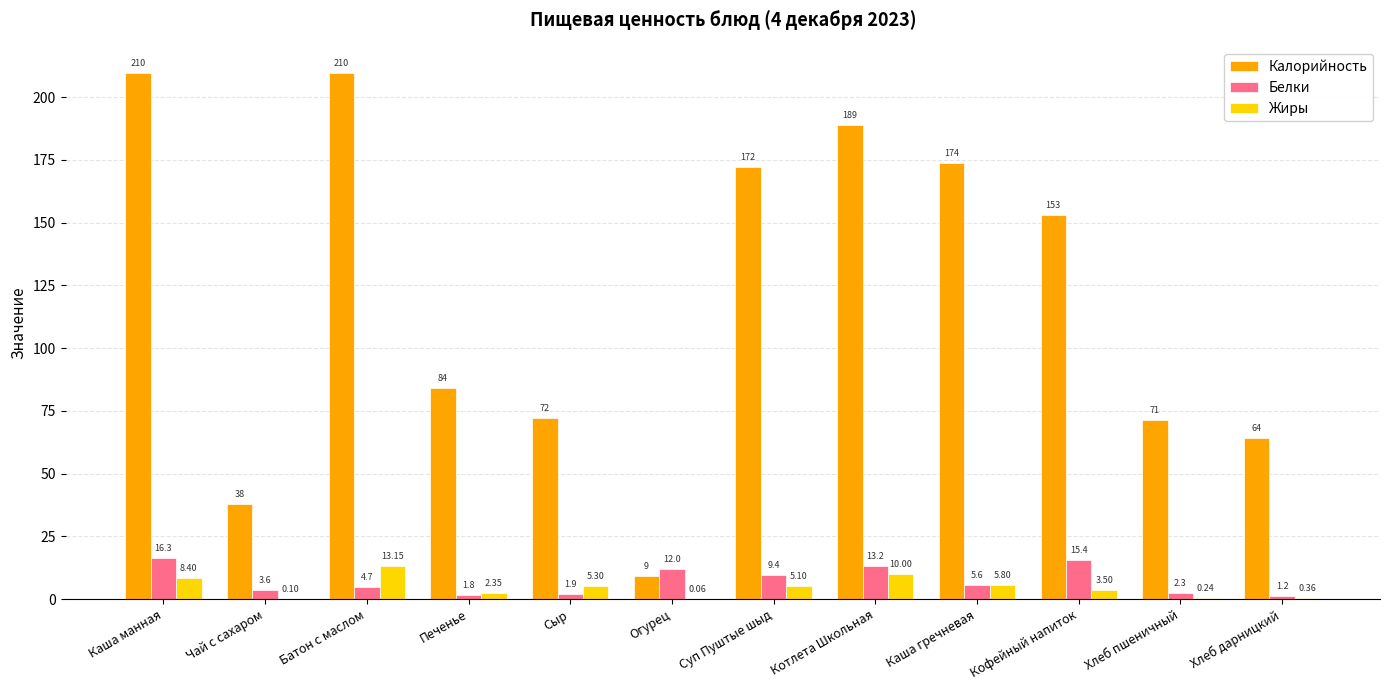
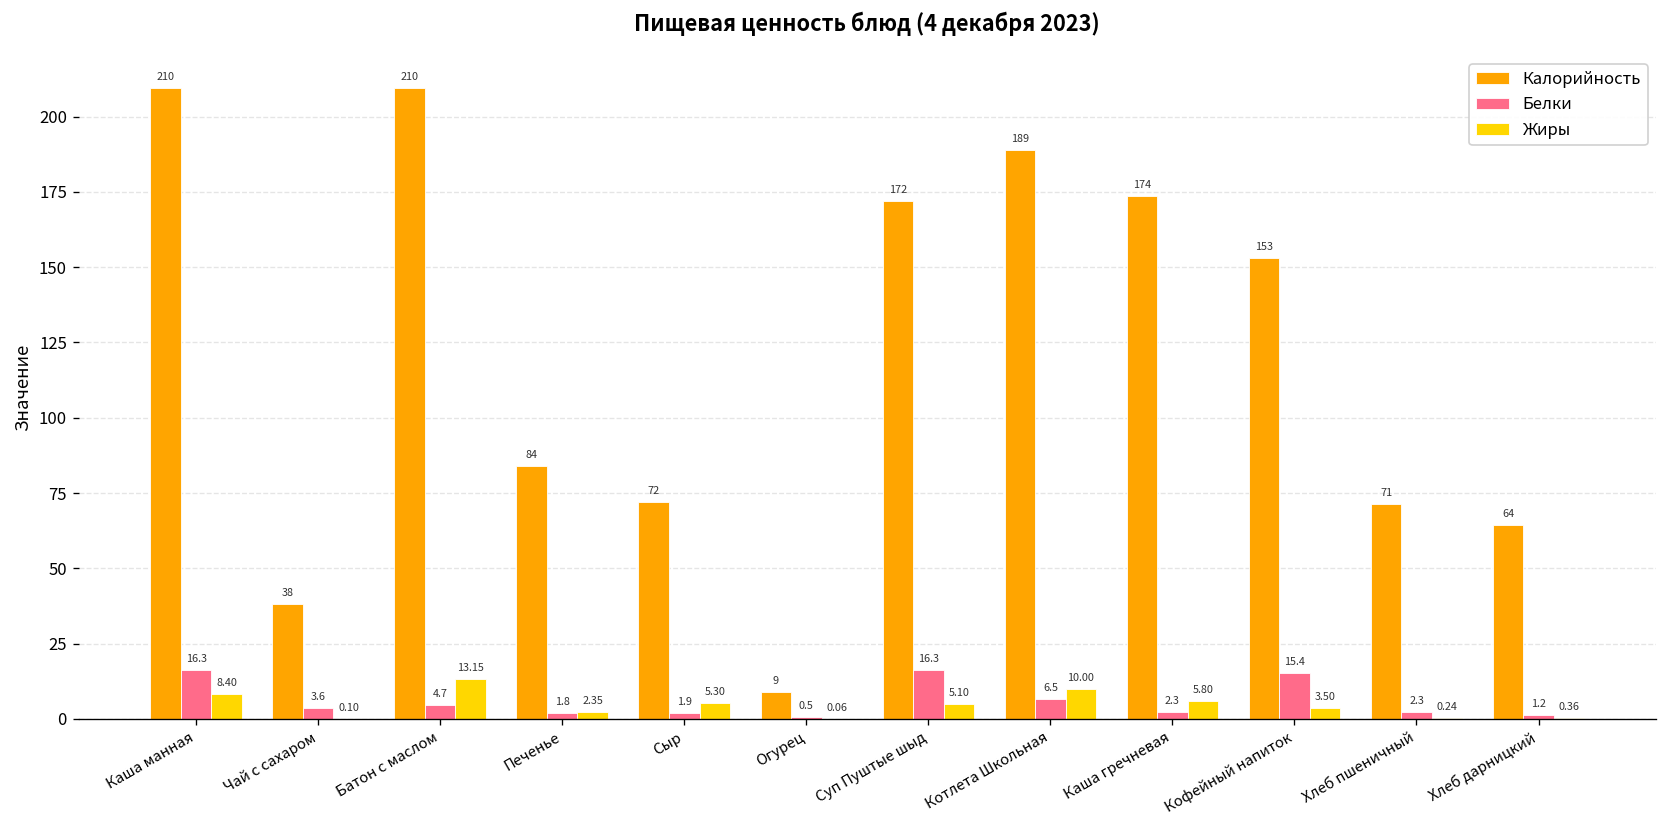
Белки, Огурец: 12.0 -> 0.5
Белки, Суп Пуштые шыд: 9.4 -> 16.3
Белки, Котлета Школьная: 13.2 -> 6.5
Белки, Каша гречневая: 5.6 -> 2.3
